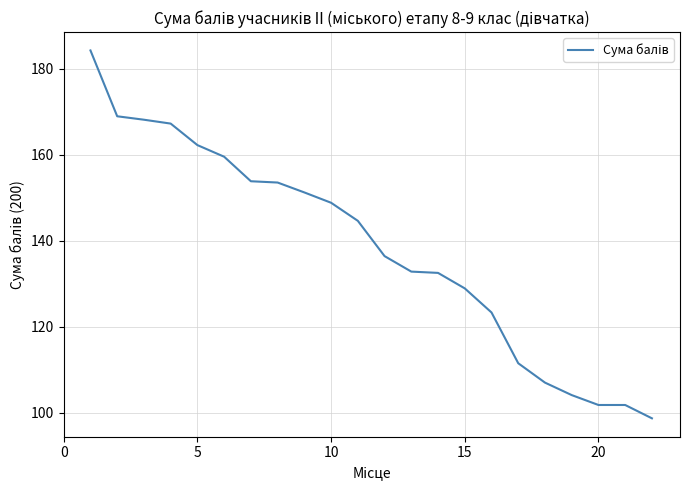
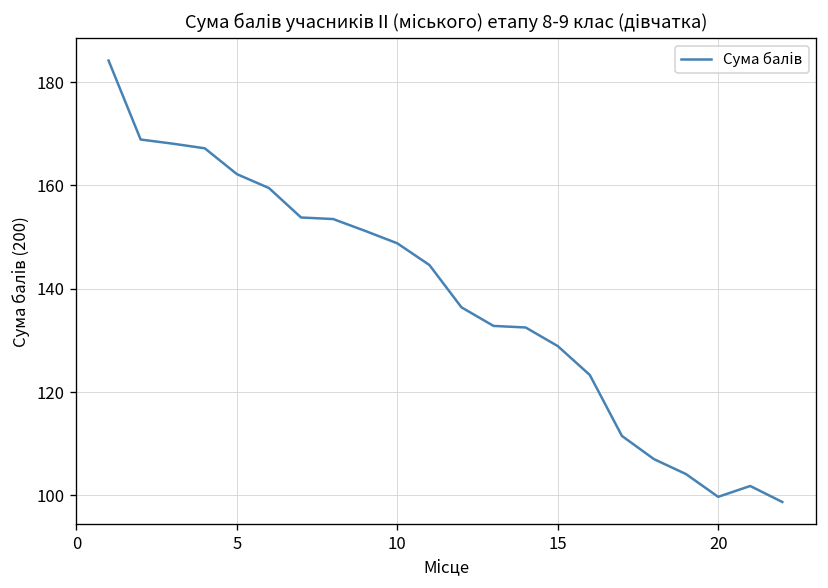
20: 102 -> 100
